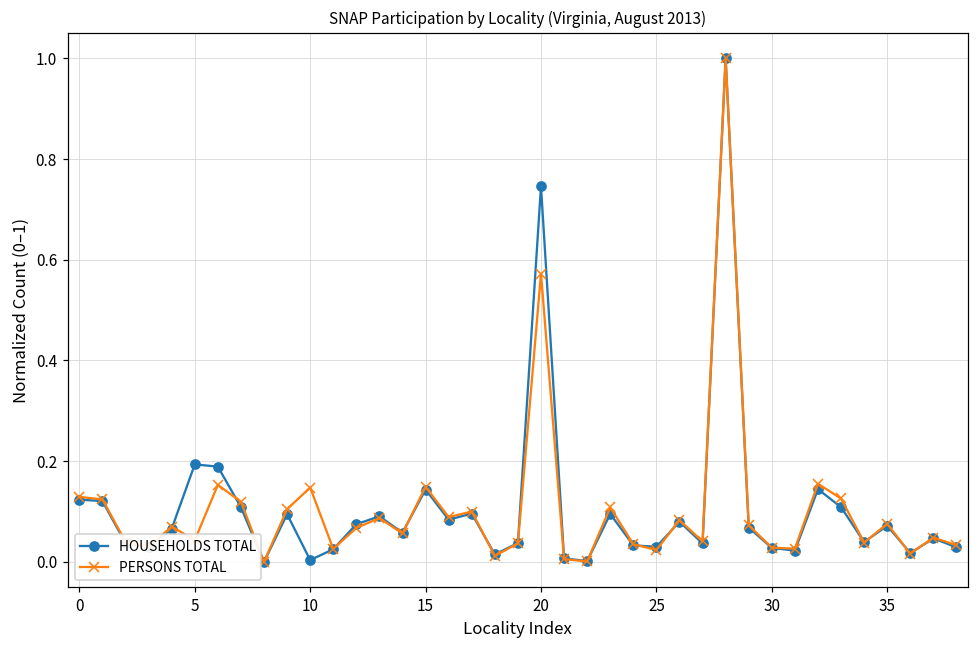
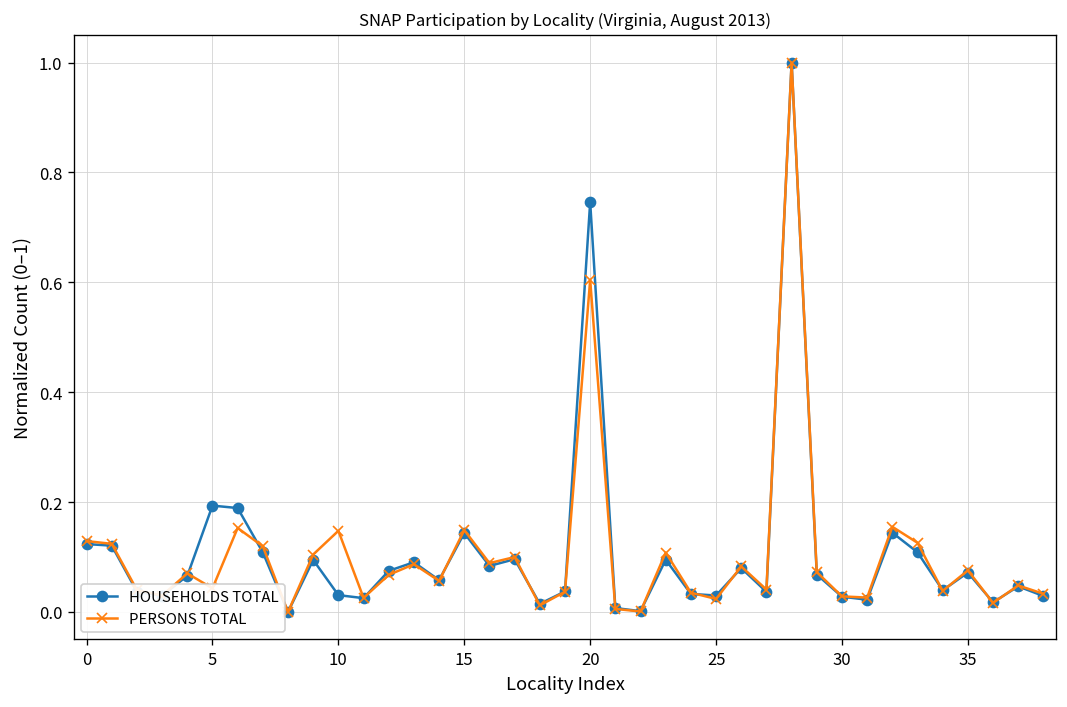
HOUSEHOLDS TOTAL, 10: 0.00 -> 0.03
PERSONS TOTAL, 20: 0.57 -> 0.60
